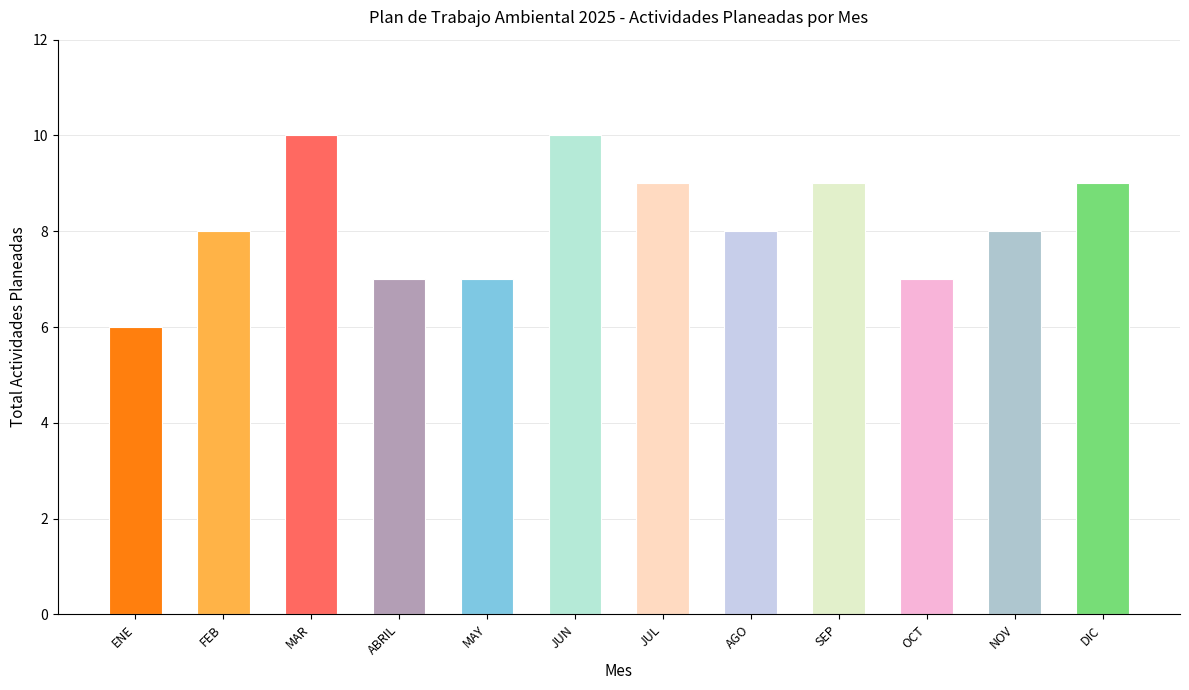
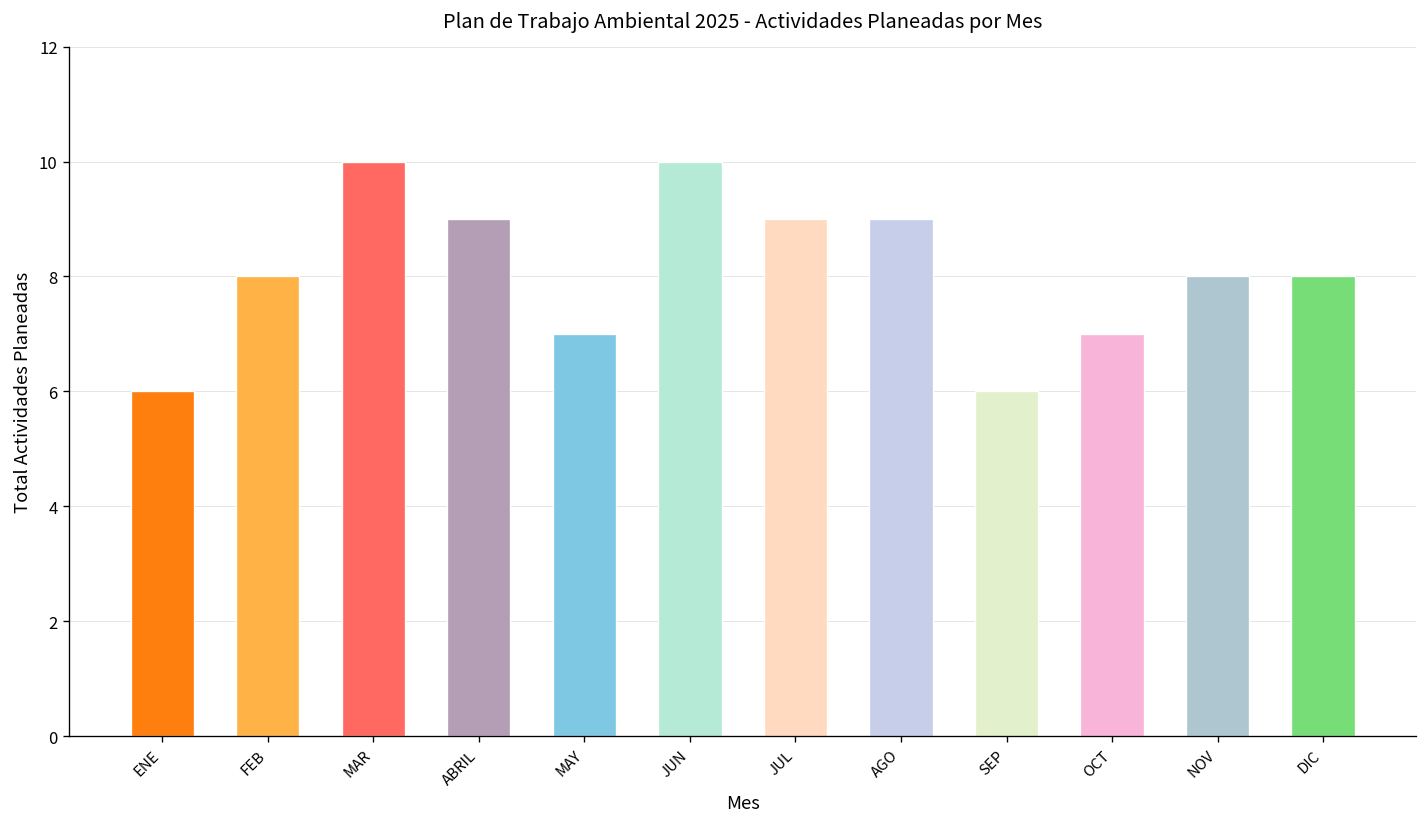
ABRIL: 7 -> 9
AGO: 8 -> 9
SEP: 9 -> 6
DIC: 9 -> 8
